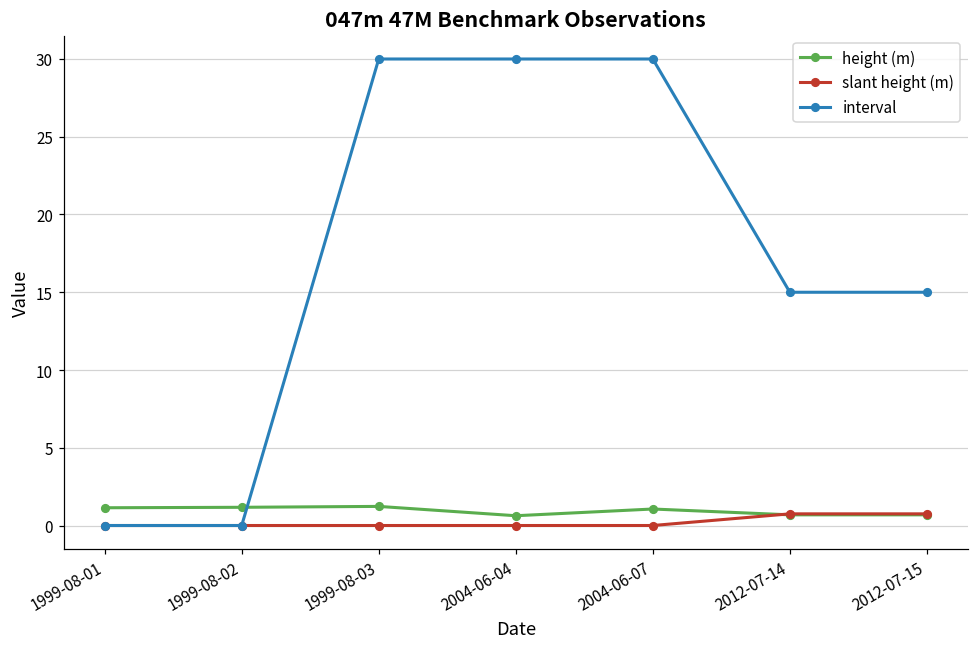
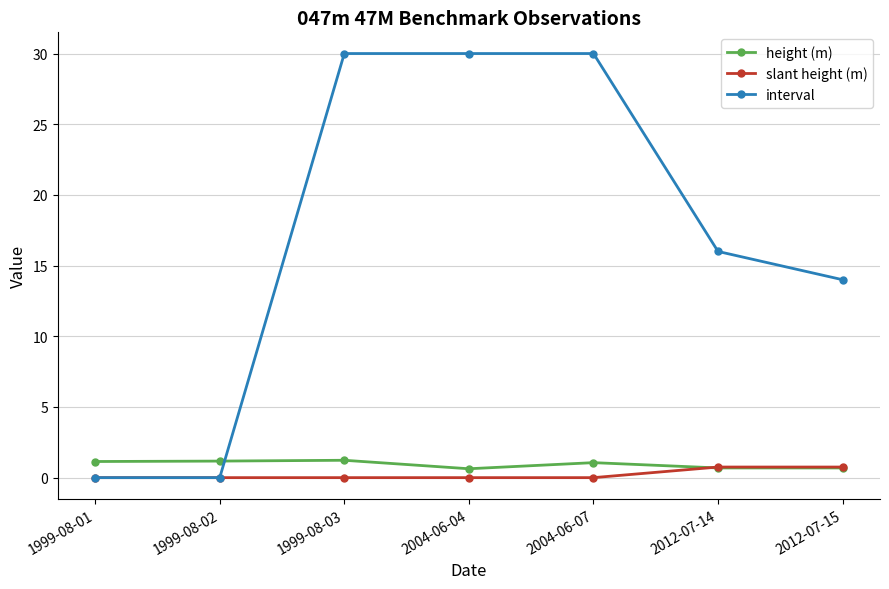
interval, 2012-07-14: 15 -> 16
interval, 2012-07-15: 15 -> 14
